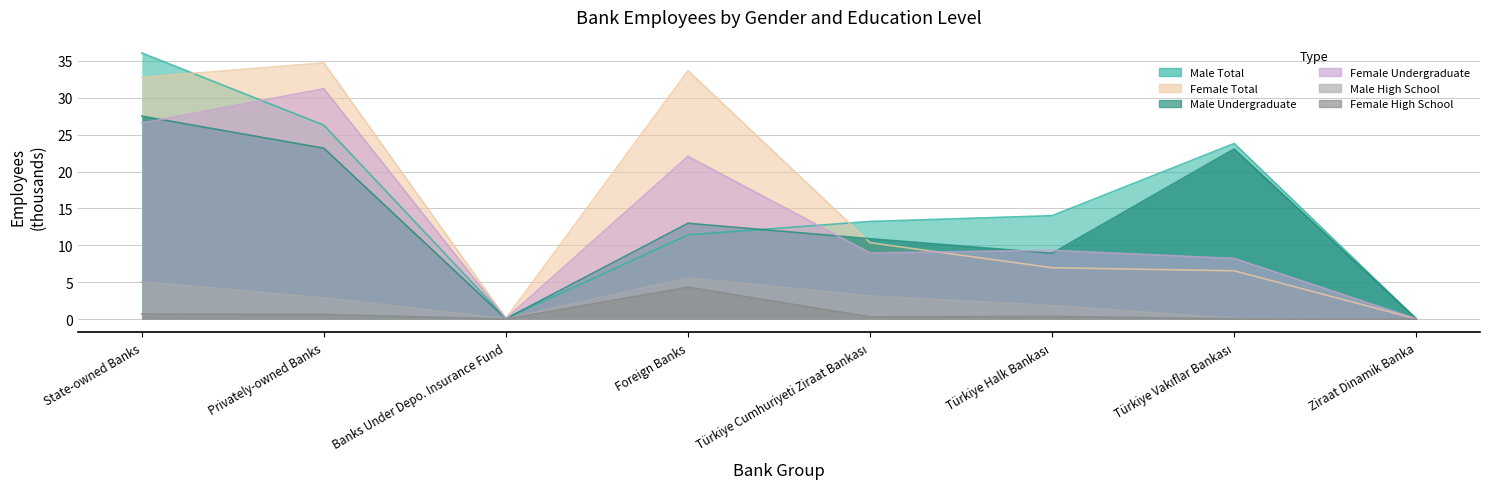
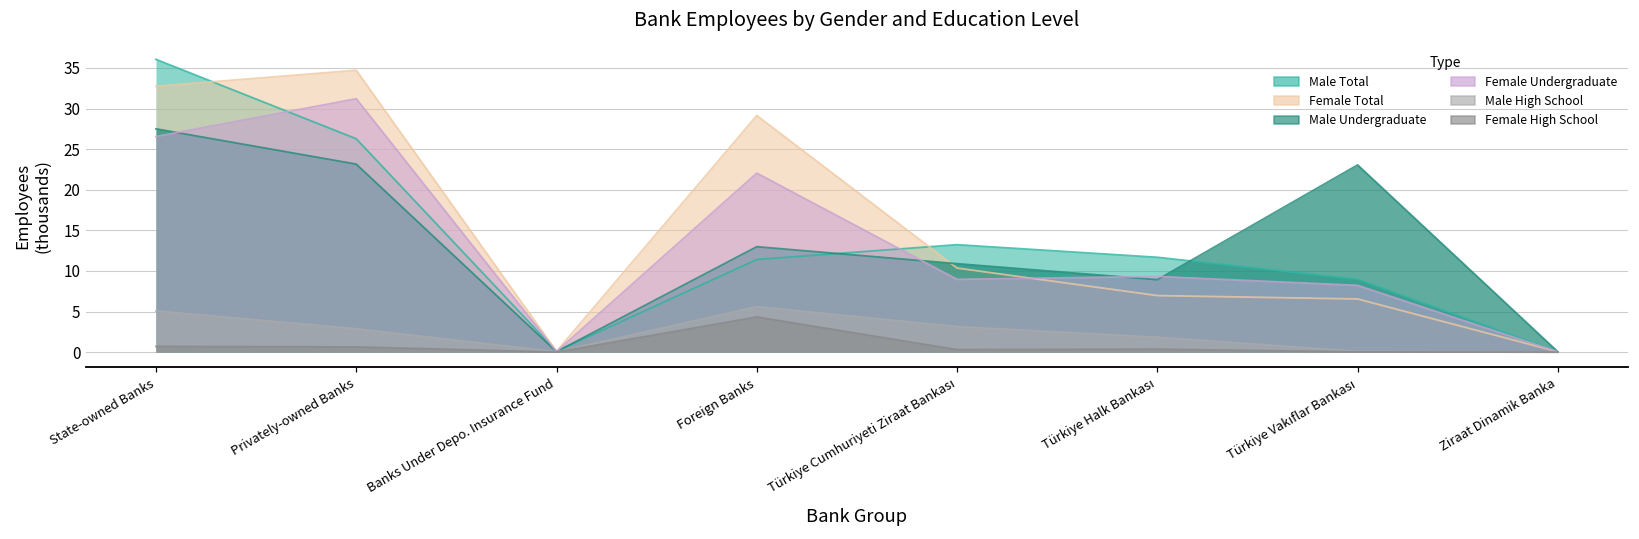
Female Total, Foreign Banks: 34 -> 29
Male Total, Türkiye Halk Bankası: 14 -> 12
Male Total, Türkiye Vakıflar Bankası: 24 -> 9
